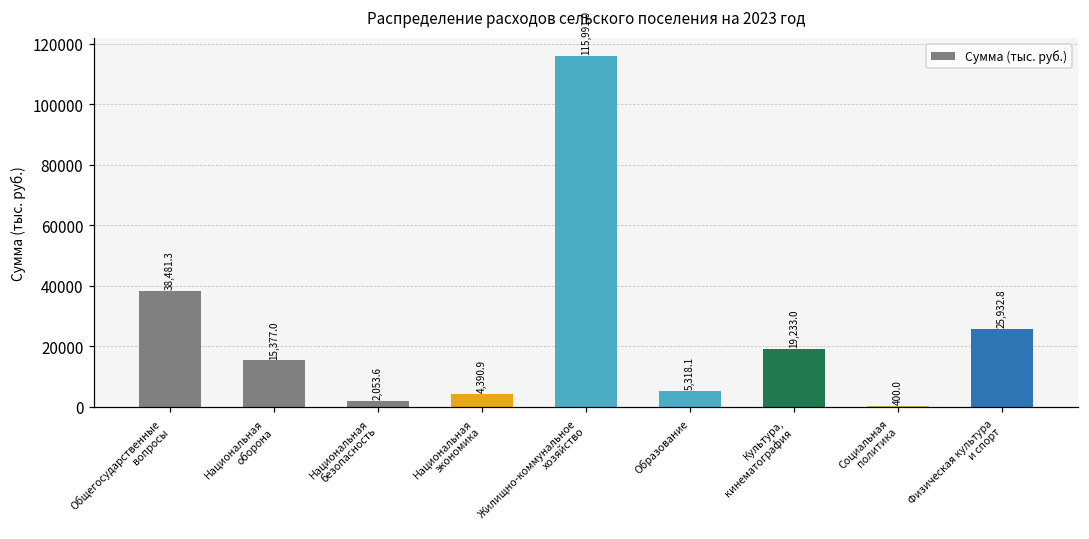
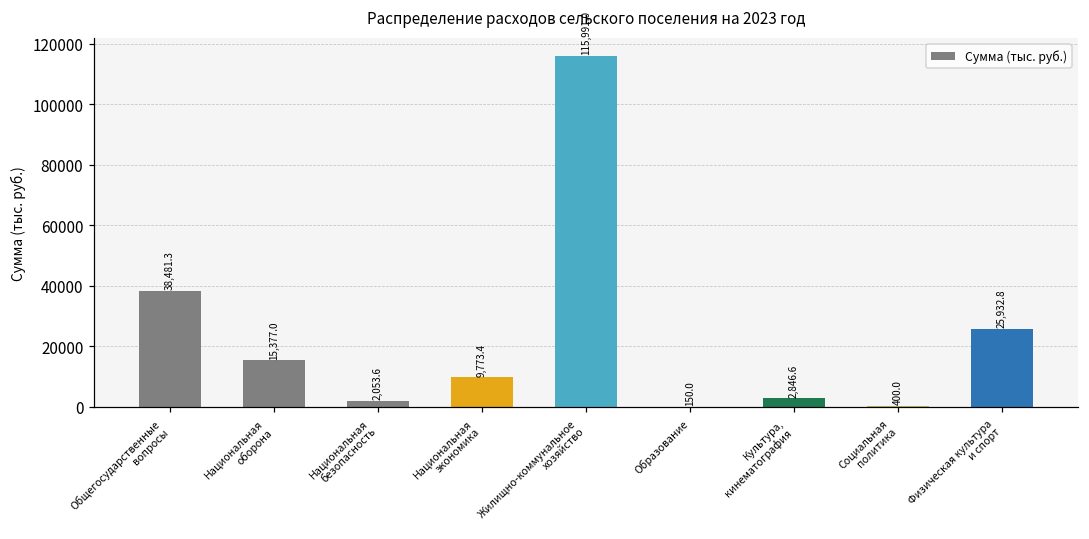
Национальная экономика: 4,390.9 -> 9,773.4
Образование: 5,318.1 -> 150.0
Культура, кинематография: 19,233.0 -> 2,846.6
